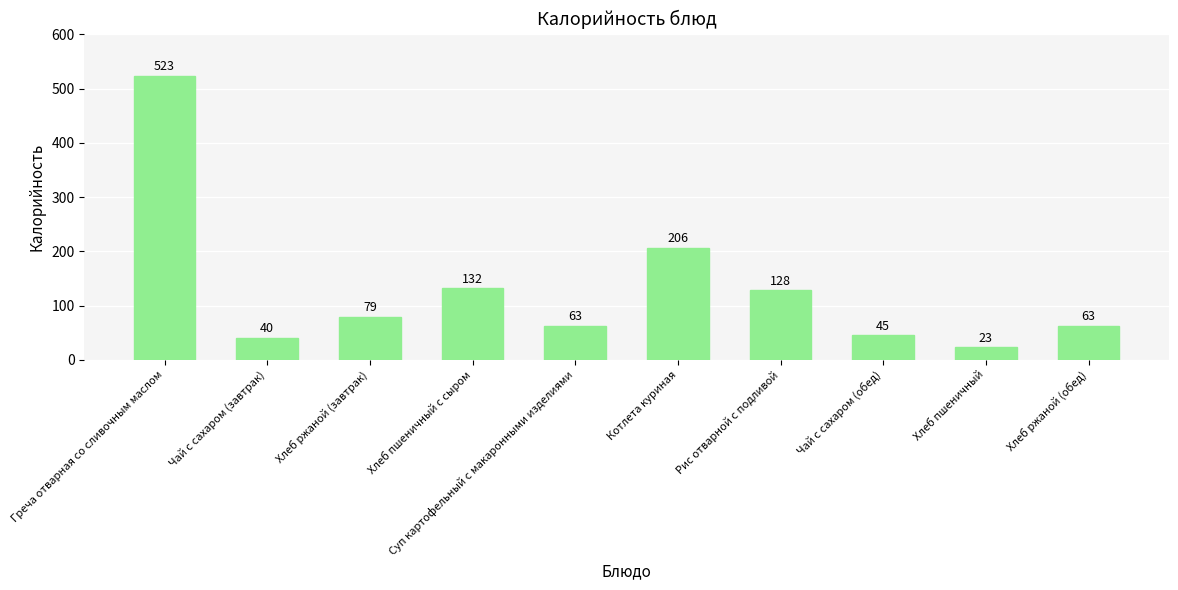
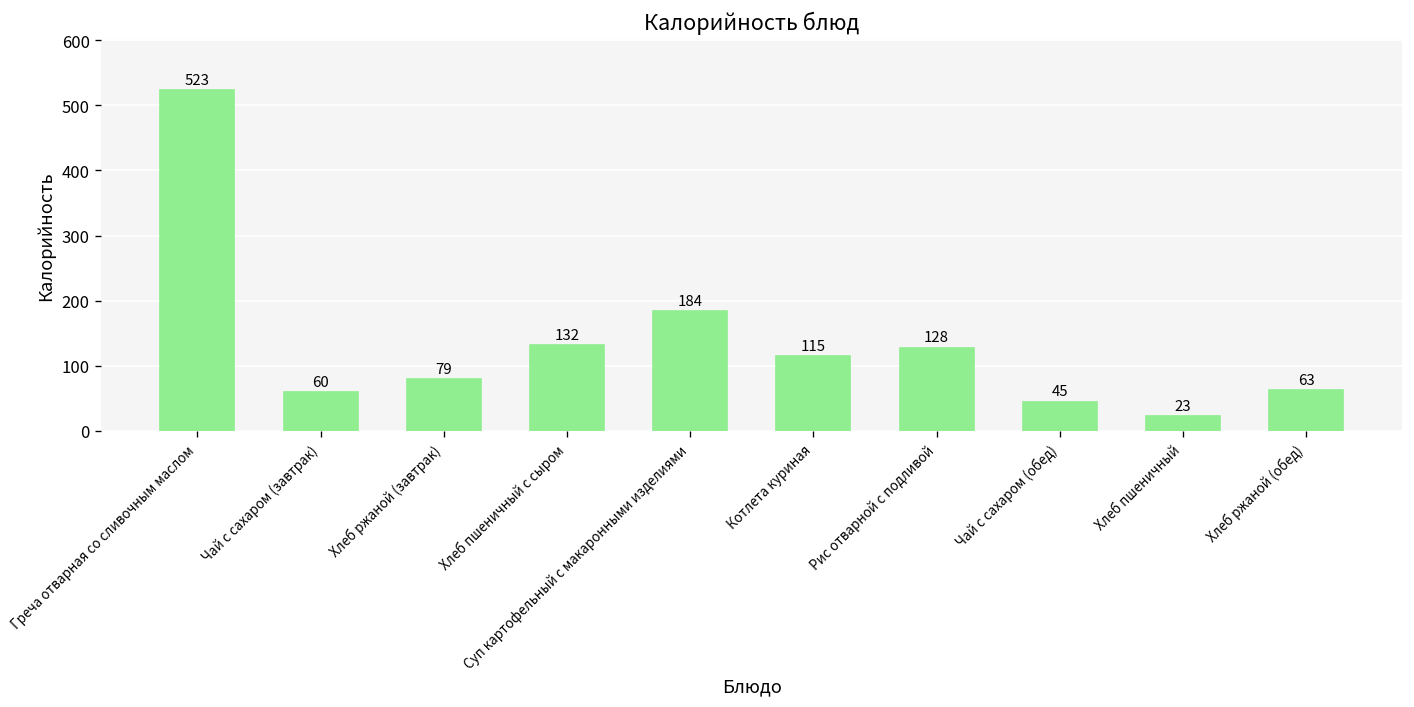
Чай с сахаром (завтрак): 40 -> 60
Суп картофельный с макаронными изделиями: 63 -> 184
Котлета куриная: 206 -> 115
